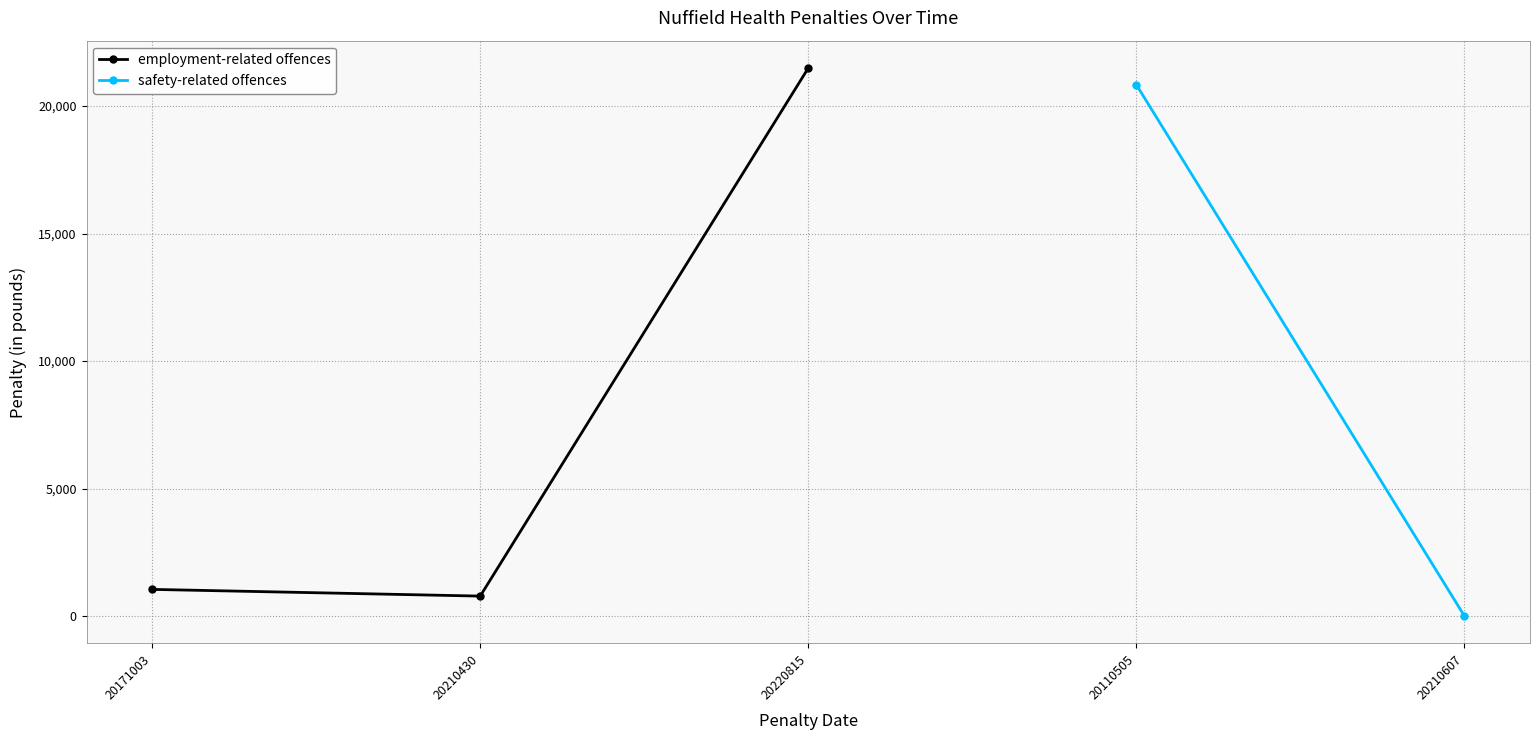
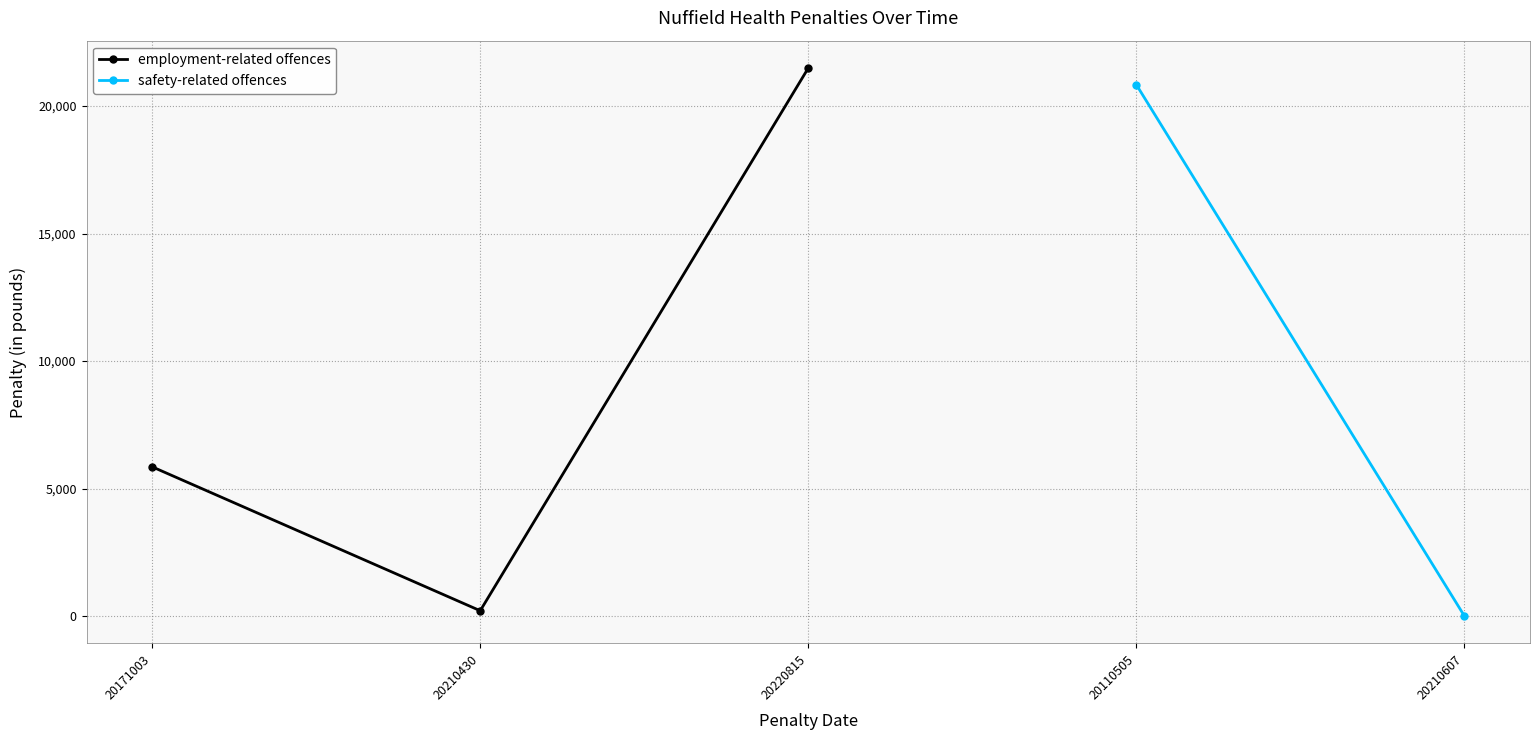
employment-related offences, 20171003: 1,000 -> 5,900
employment-related offences, 20210430: 800 -> 200
